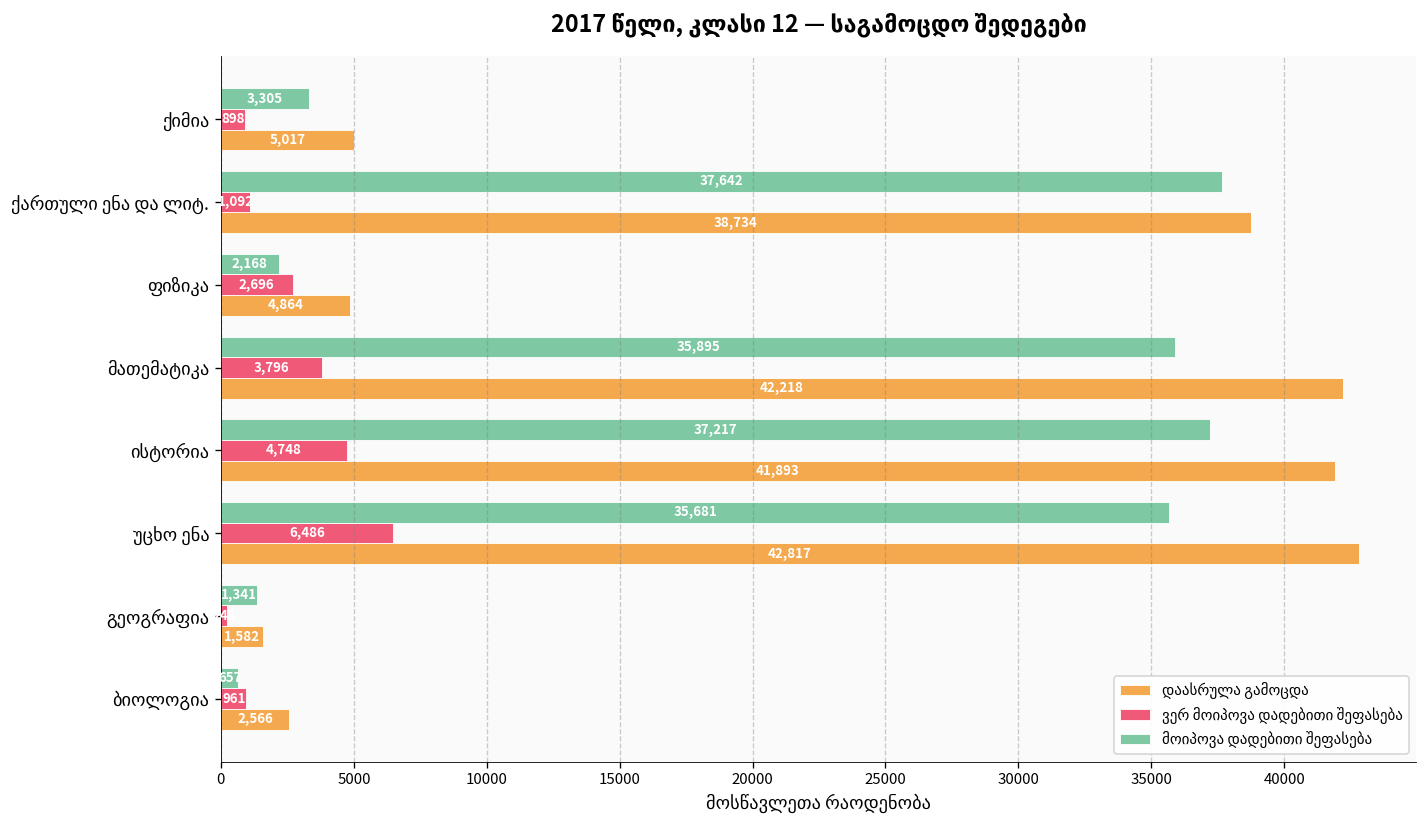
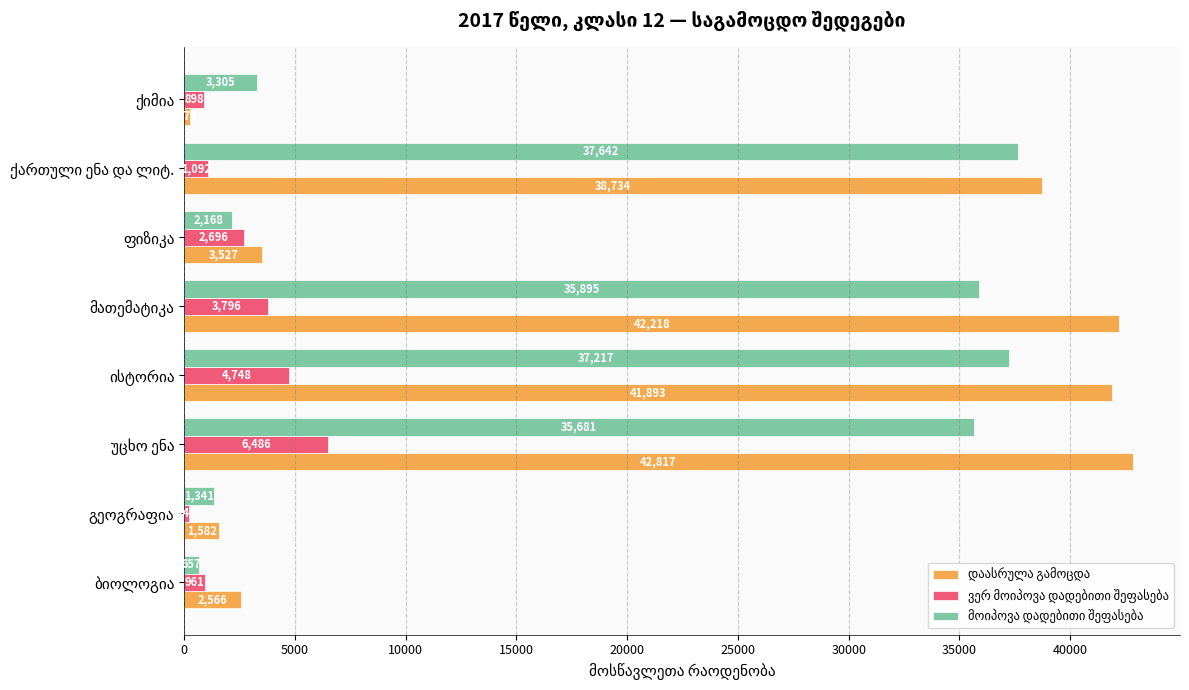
დაასრულა გამოცდა, ქიმია: 5000 -> 300
დაასრულა გამოცდა, ფიზიკა: 4,864 -> 3,527
